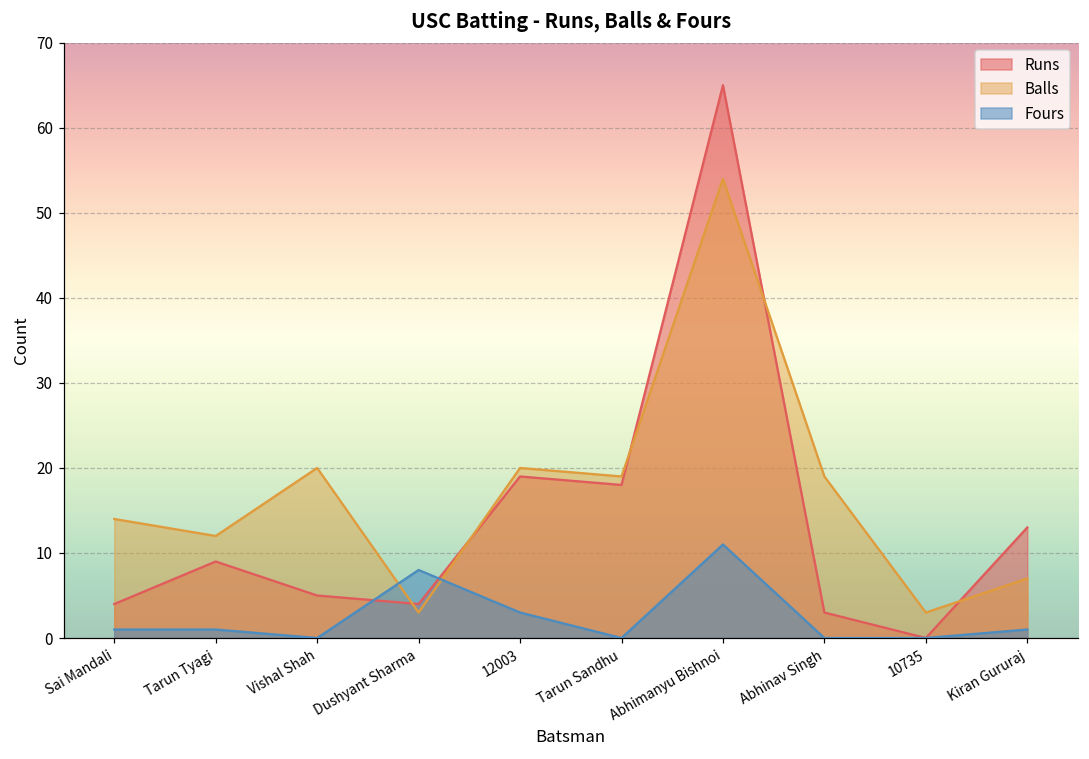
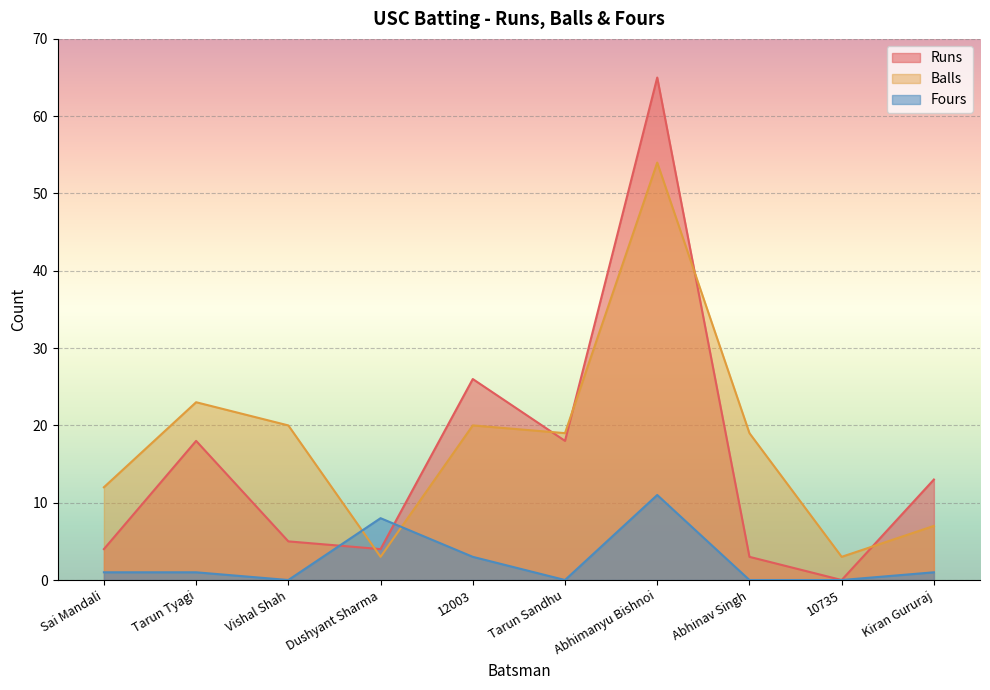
Balls, Sai Mandali: 14 -> 12
Runs, Tarun Tyagi: 9 -> 18
Balls, Tarun Tyagi: 12 -> 23
Runs, 12003: 19 -> 26
